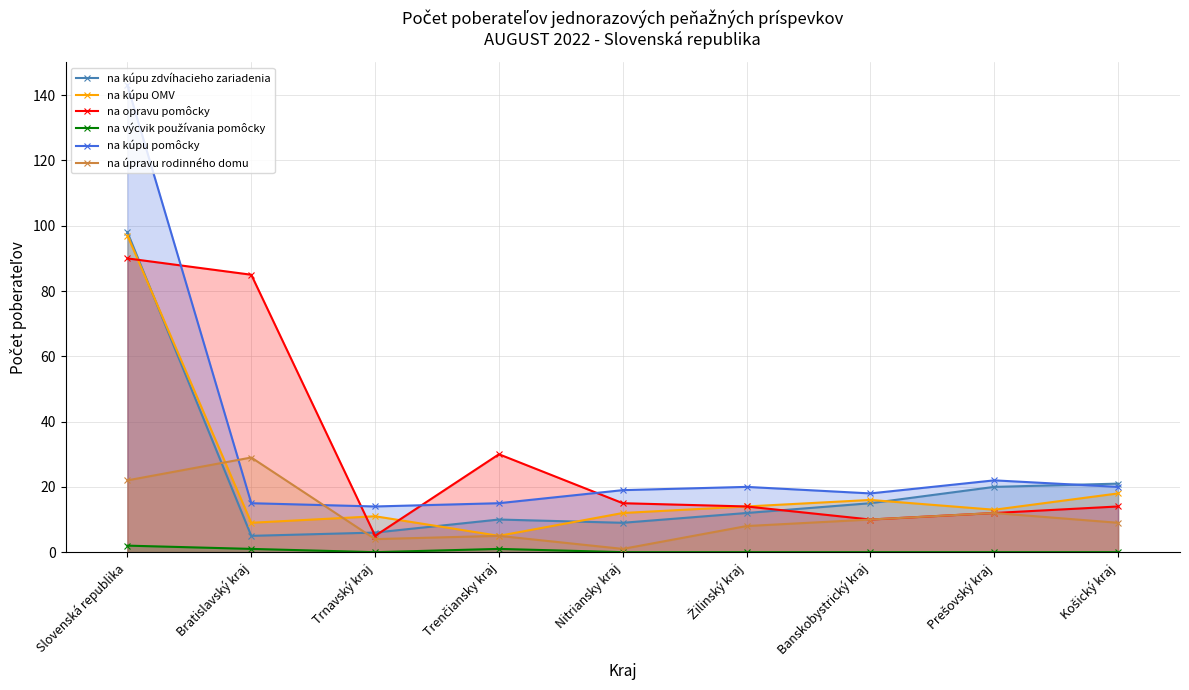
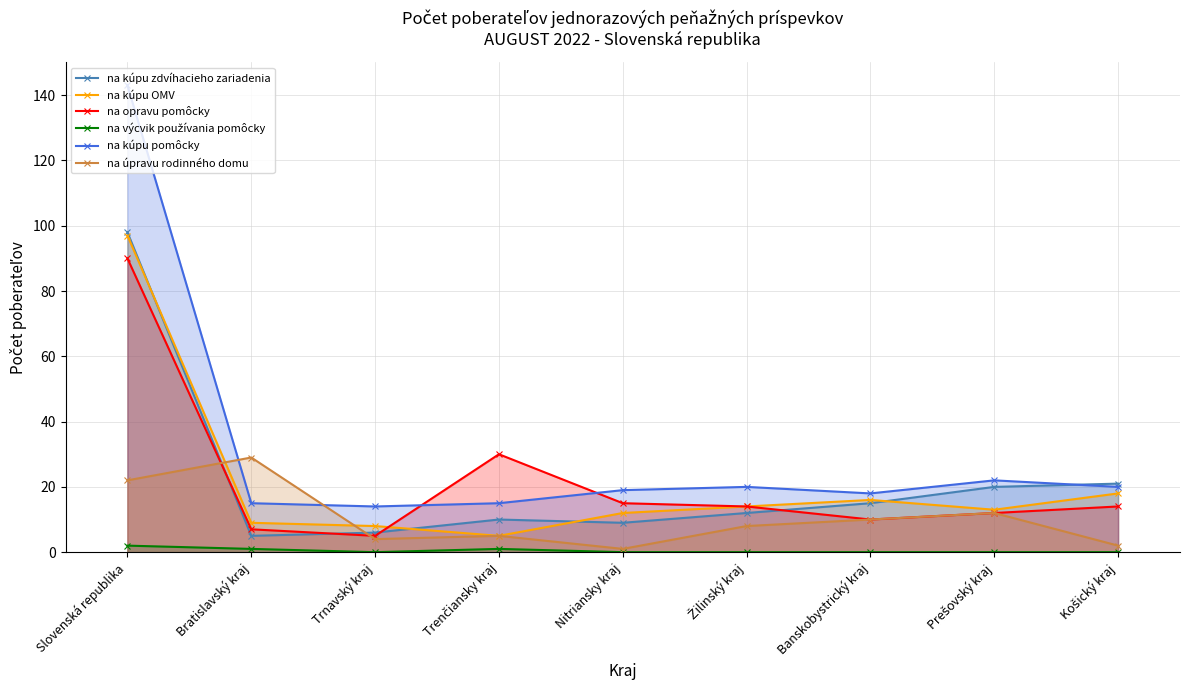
na opravu pomôcky, Bratislavský kraj: 85 -> 7
na kúpu OMV, Trnavský kraj: 11 -> 8
na úpravu rodinného domu, Košický kraj: 9 -> 2
